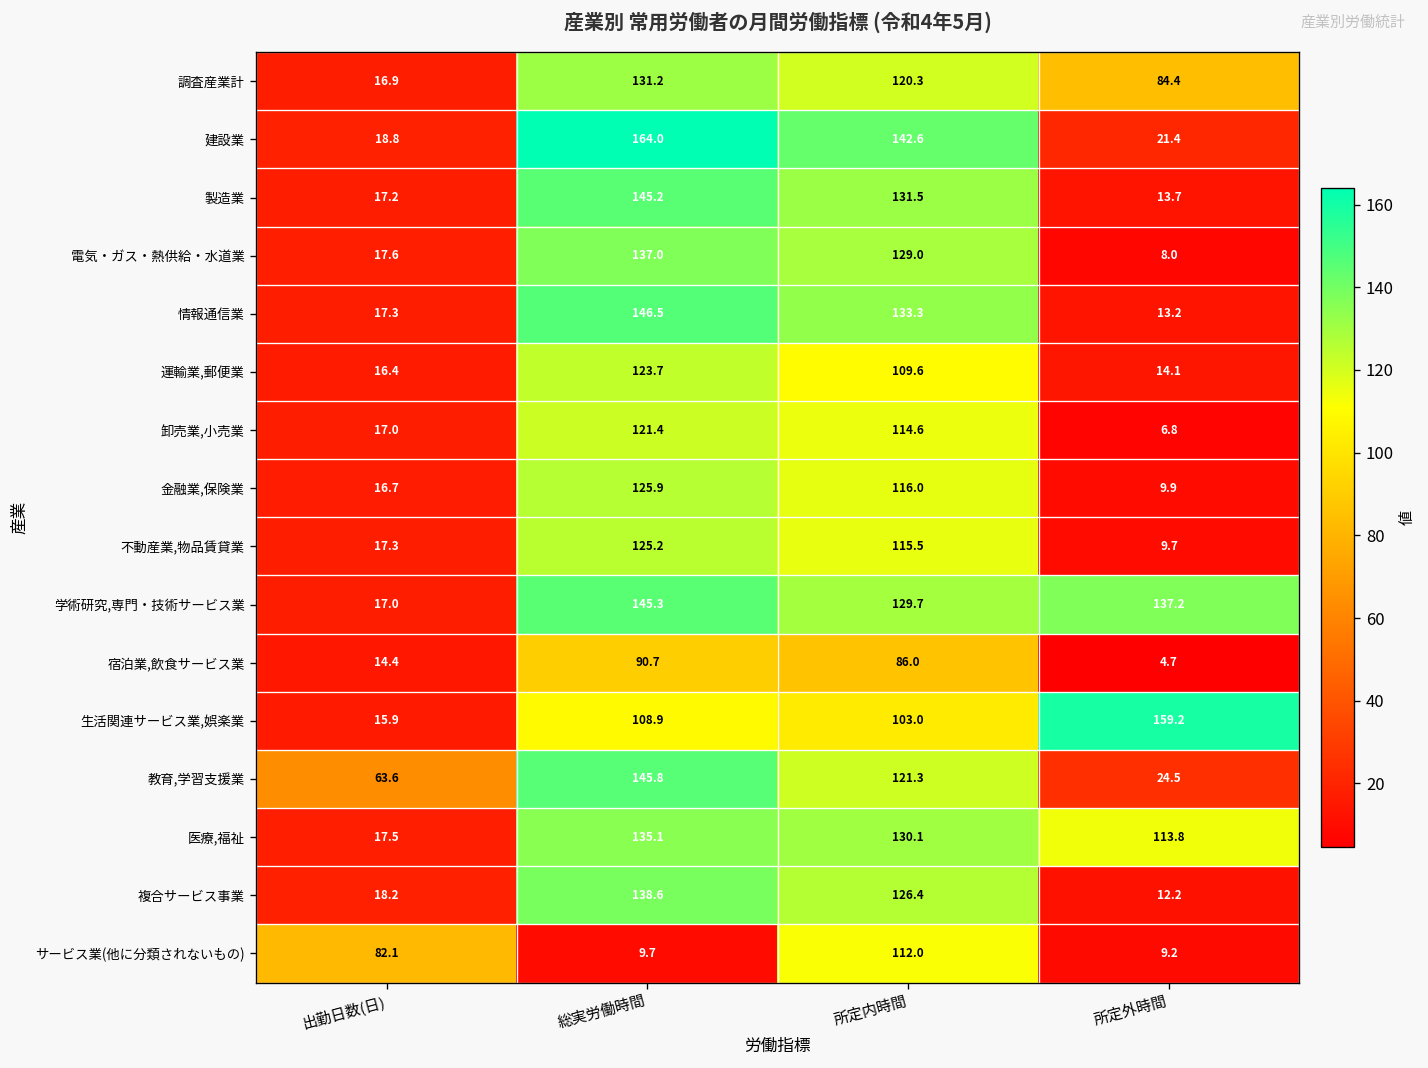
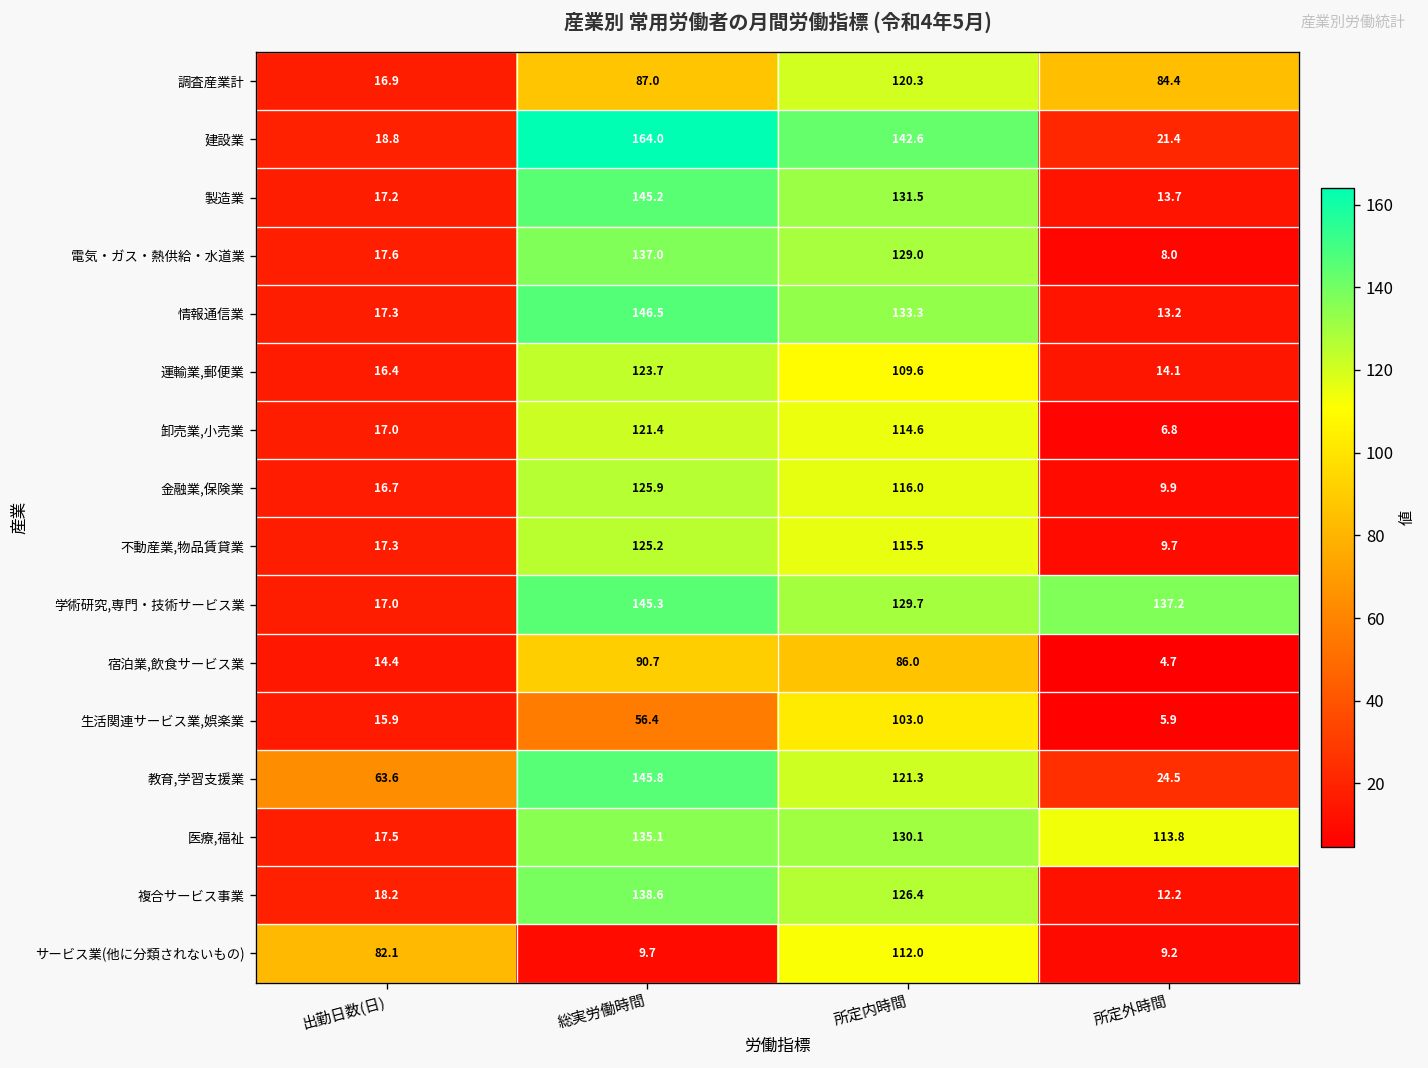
調査産業計, 総実労働時間: 131.2 -> 87.0
生活関連サービス業,娯楽業, 総実労働時間: 108.9 -> 56.4
生活関連サービス業,娯楽業, 所定外時間: 159.2 -> 5.9
